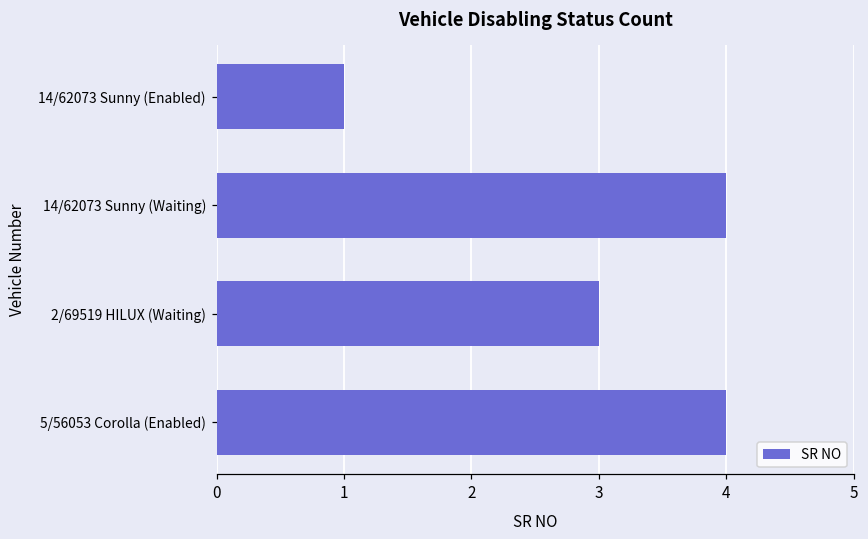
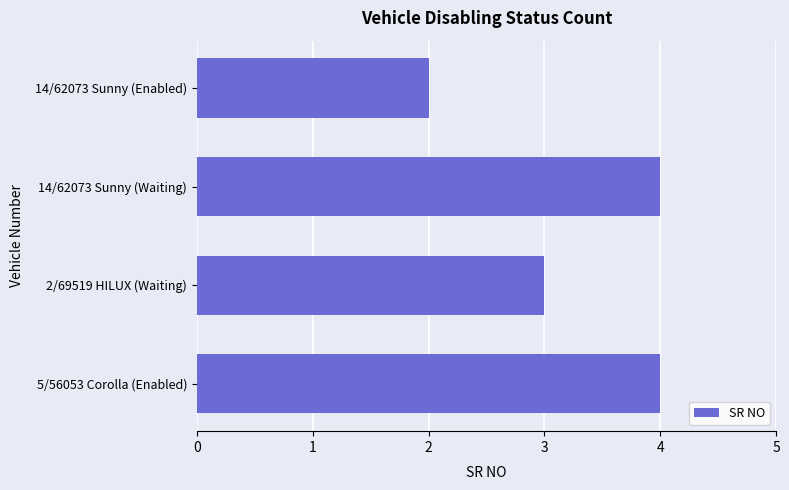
14/62073 Sunny (Enabled): 1 -> 2
